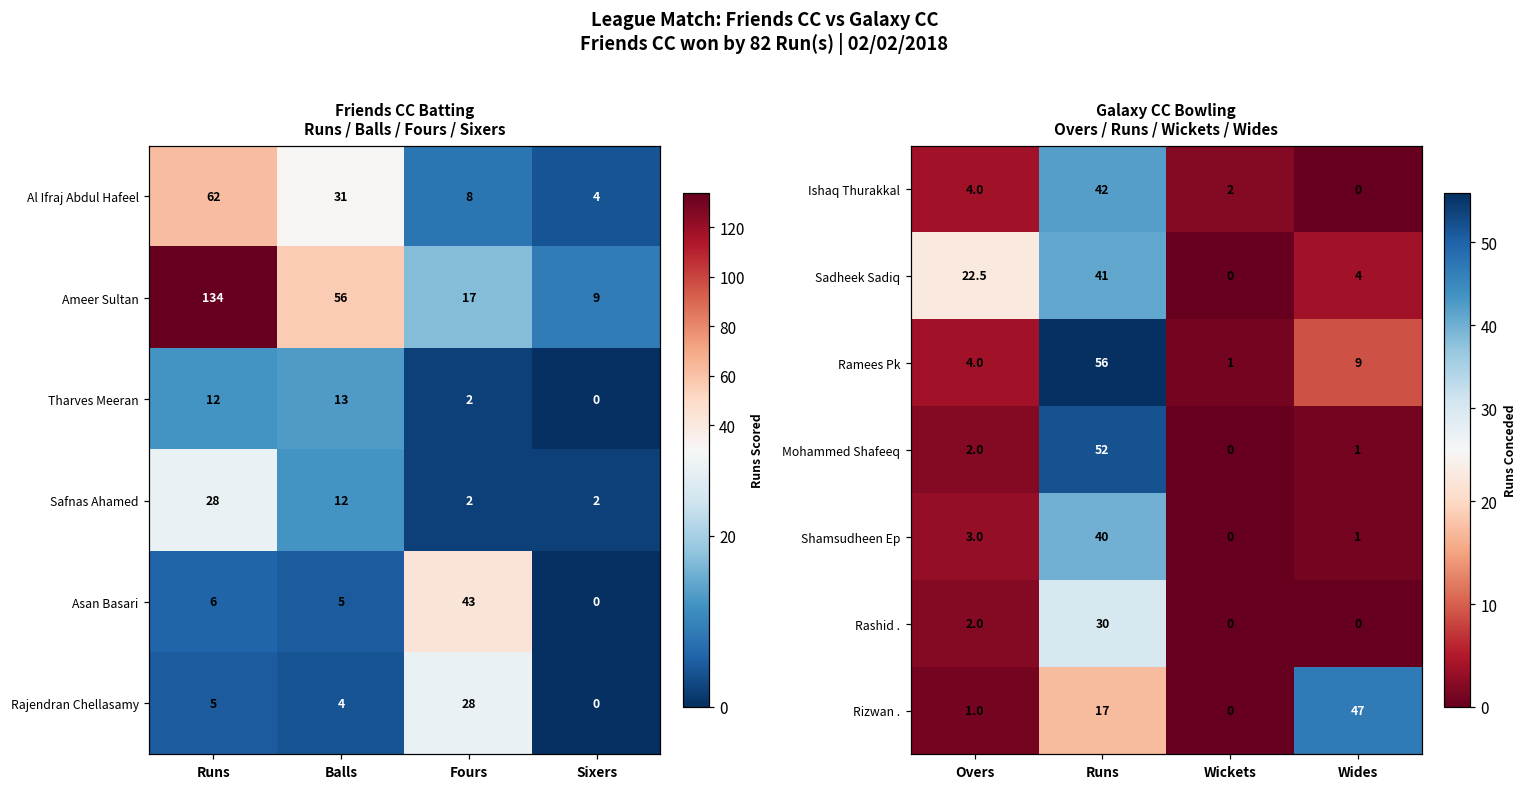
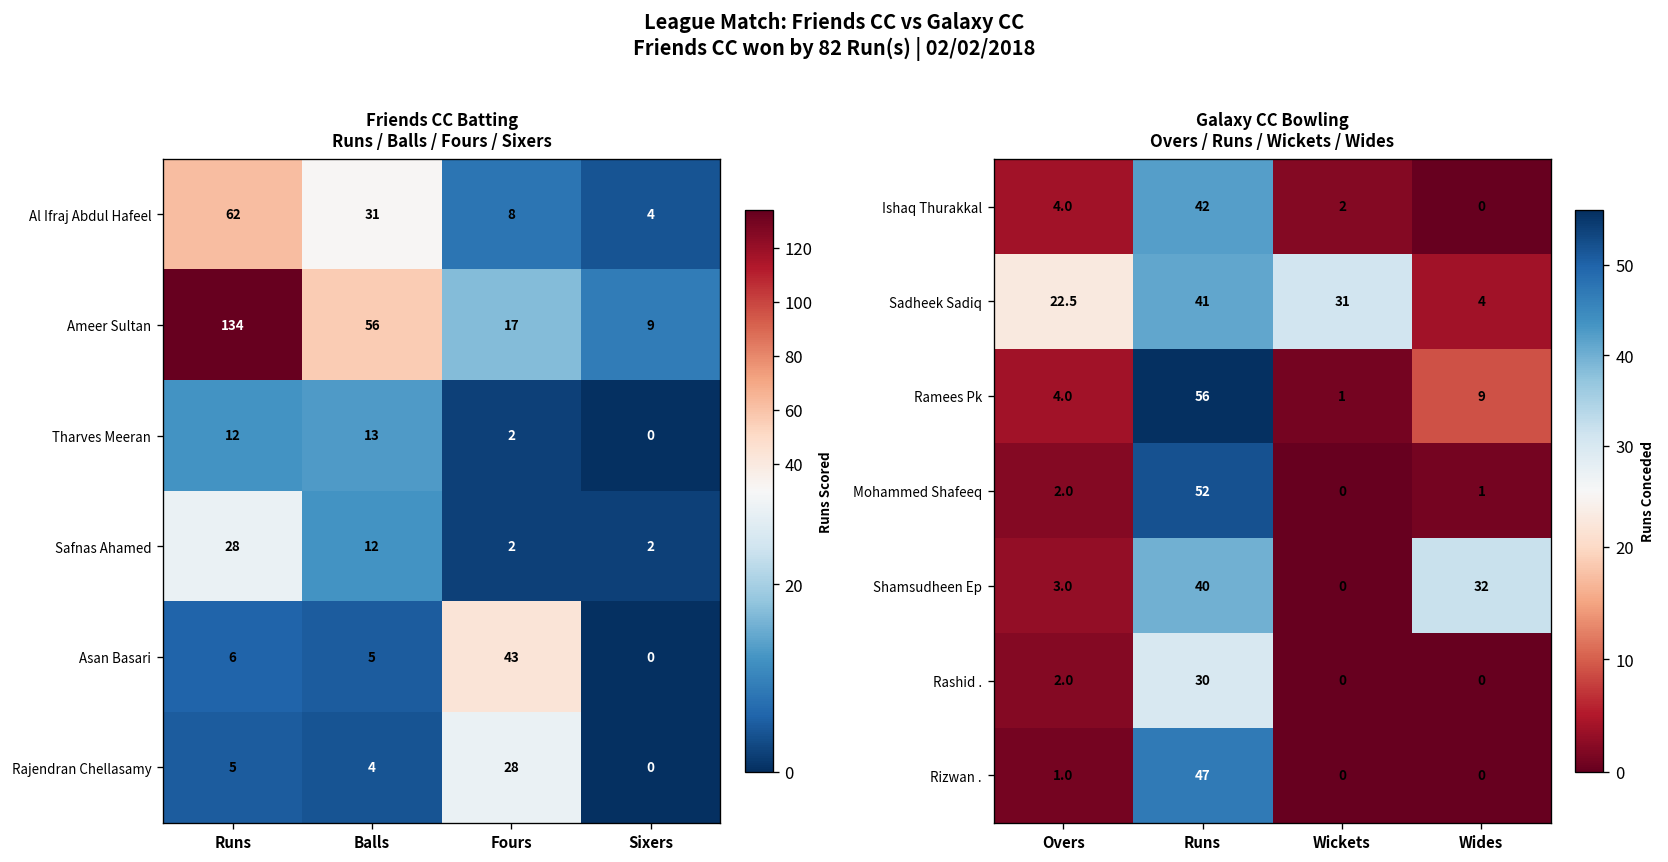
Galaxy CC Bowling Overs / Runs / Wickets / Wides, Sadheek Sadiq, Wickets: 0 -> 31
Galaxy CC Bowling Overs / Runs / Wickets / Wides, Shamsudheen Ep, Wides: 1 -> 32
Galaxy CC Bowling Overs / Runs / Wickets / Wides, Rizwan ., Runs: 17 -> 47
Galaxy CC Bowling Overs / Runs / Wickets / Wides, Rizwan ., Wides: 47 -> 0
